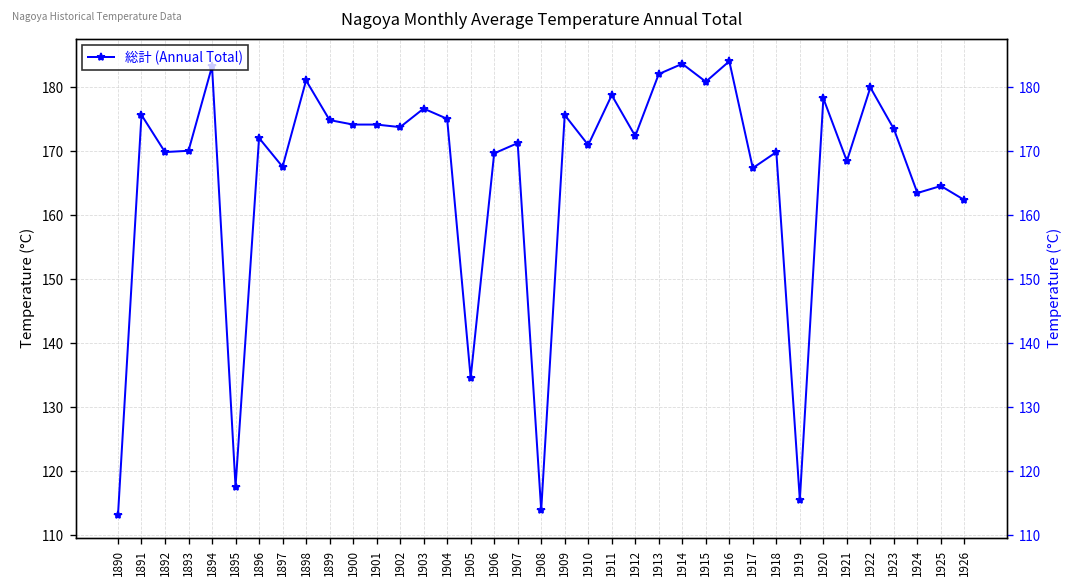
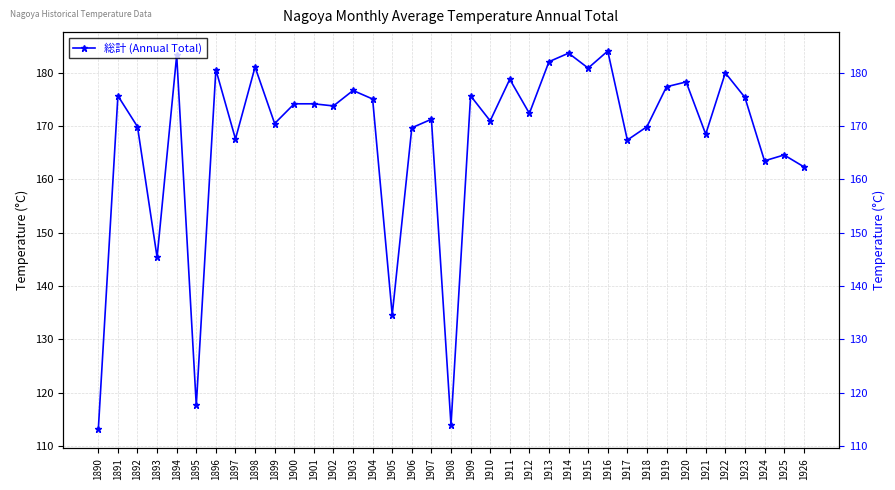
1893: 170 -> 145
1896: 172 -> 181
1899: 175 -> 171
1919: 116 -> 177
1923: 174 -> 175
